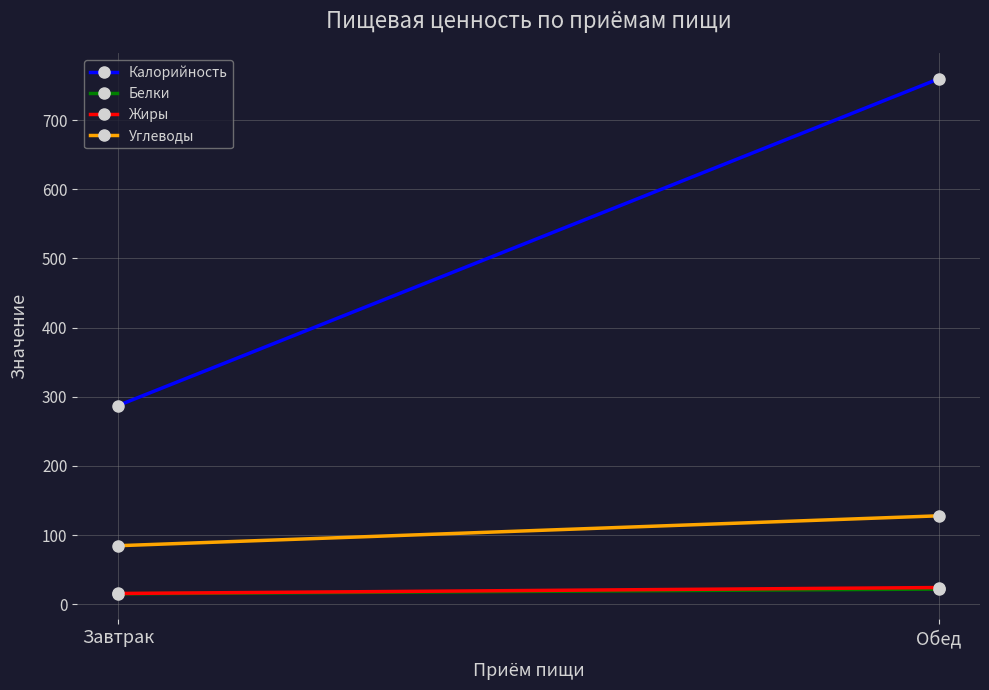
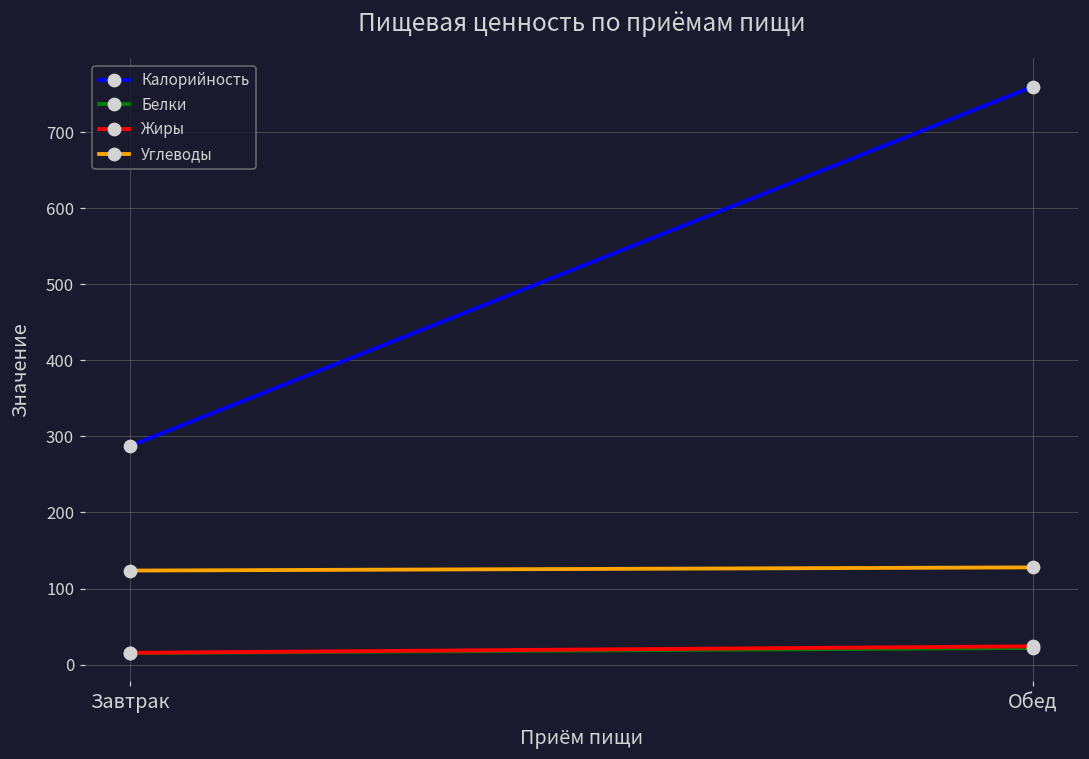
Углеводы, Завтрак: 80 -> 120
